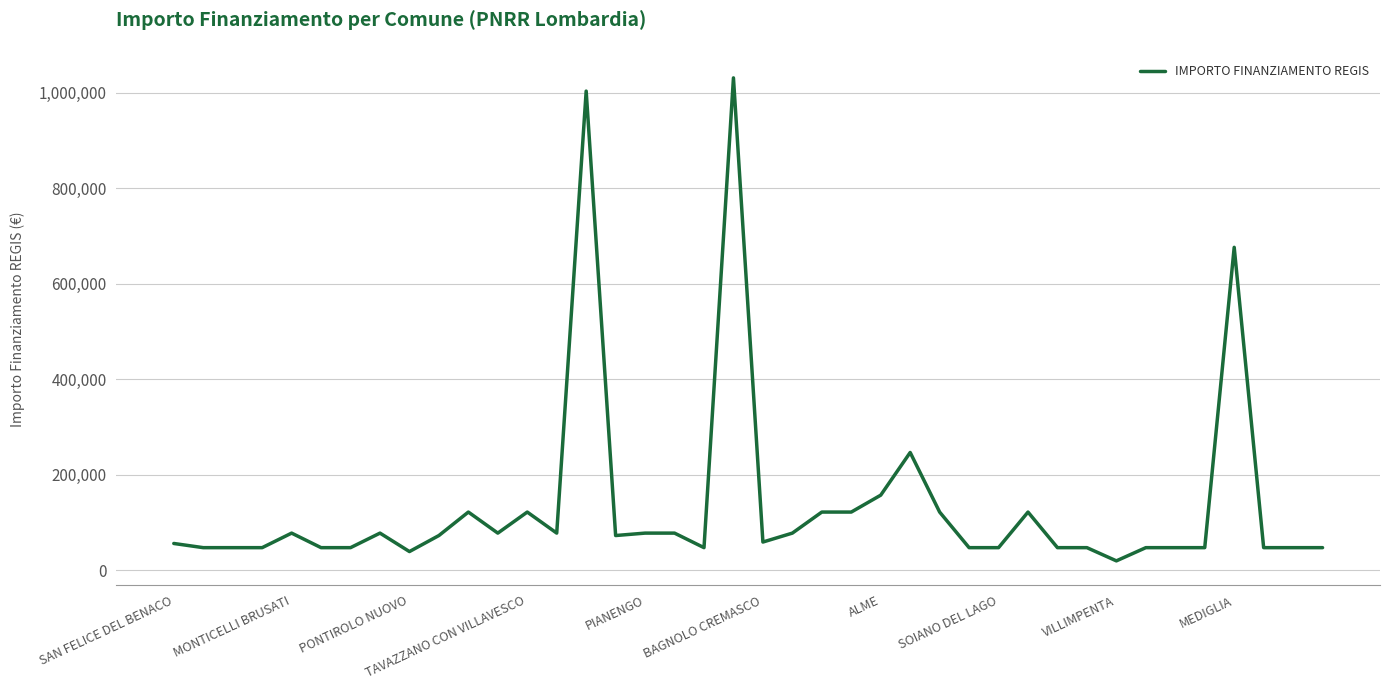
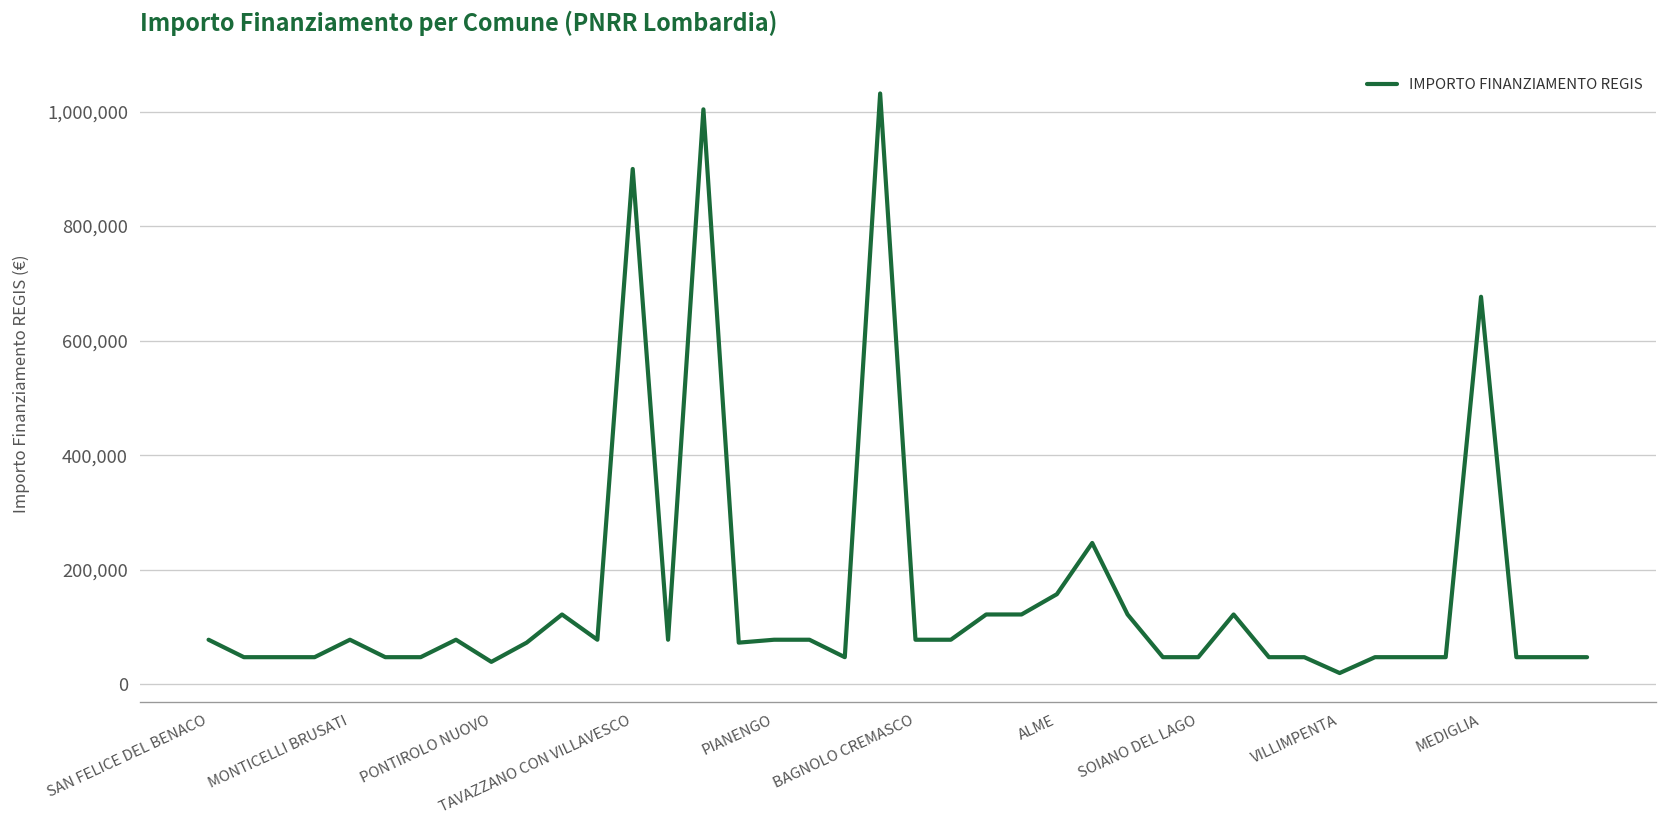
SAN FELICE DEL BENACO: 60,000 -> 80,000
TAVAZZANO CON VILLAVESCO: 120,000 -> 900,000
BAGNOLO CREMASCO: 60,000 -> 80,000
